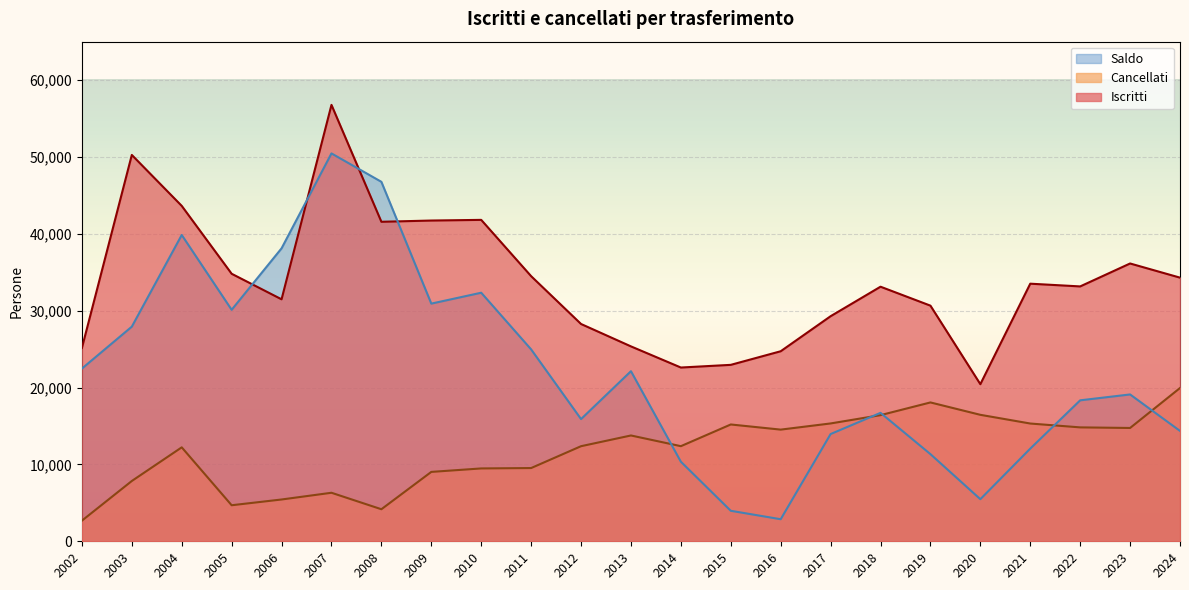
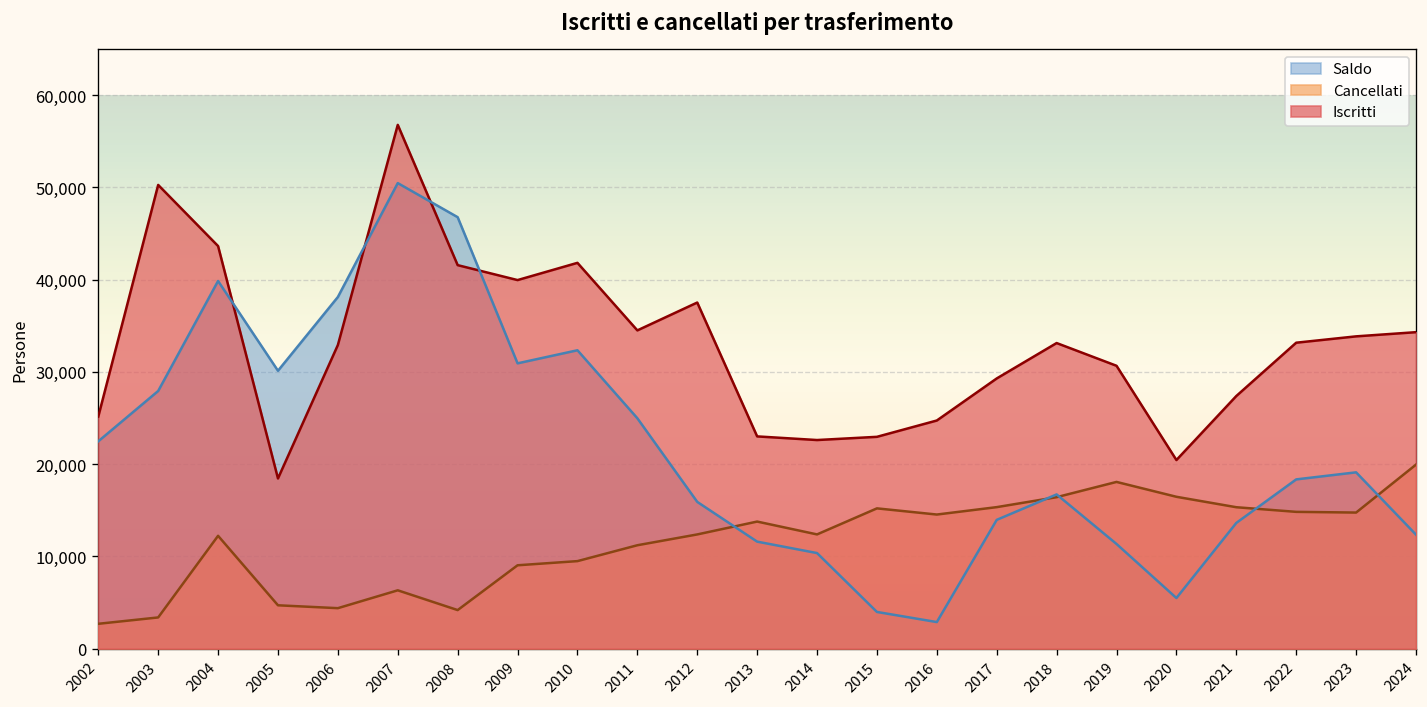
Cancellati, 2003: 8,000 -> 3,000
Iscritti, 2005: 35,000 -> 18,000
Cancellati, 2006: 5,000 -> 4,000
Iscritti, 2006: 31,000 -> 33,000
Iscritti, 2009: 42,000 -> 40,000
Cancellati, 2011: 10,000 -> 11,000
Iscritti, 2012: 28,000 -> 38,000
Saldo, 2013: 22,000 -> 12,000
Iscritti, 2013: 25,000 -> 23,000
Saldo, 2021: 12,000 -> 14,000
Iscritti, 2021: 34,000 -> 27,000
Iscritti, 2023: 36,000 -> 34,000
Saldo, 2024: 14,000 -> 12,000
